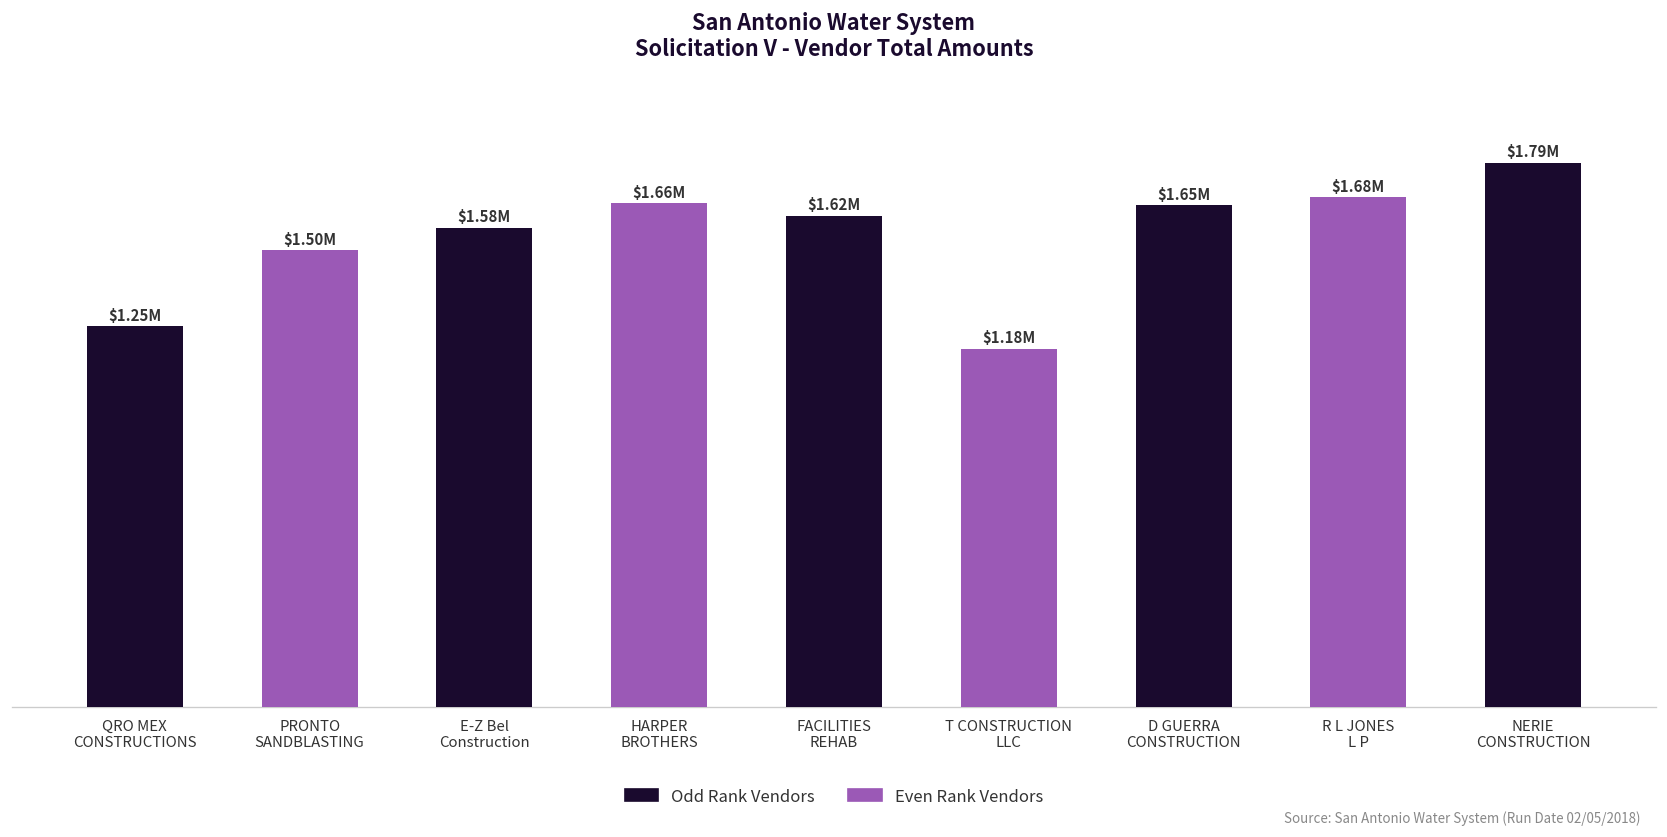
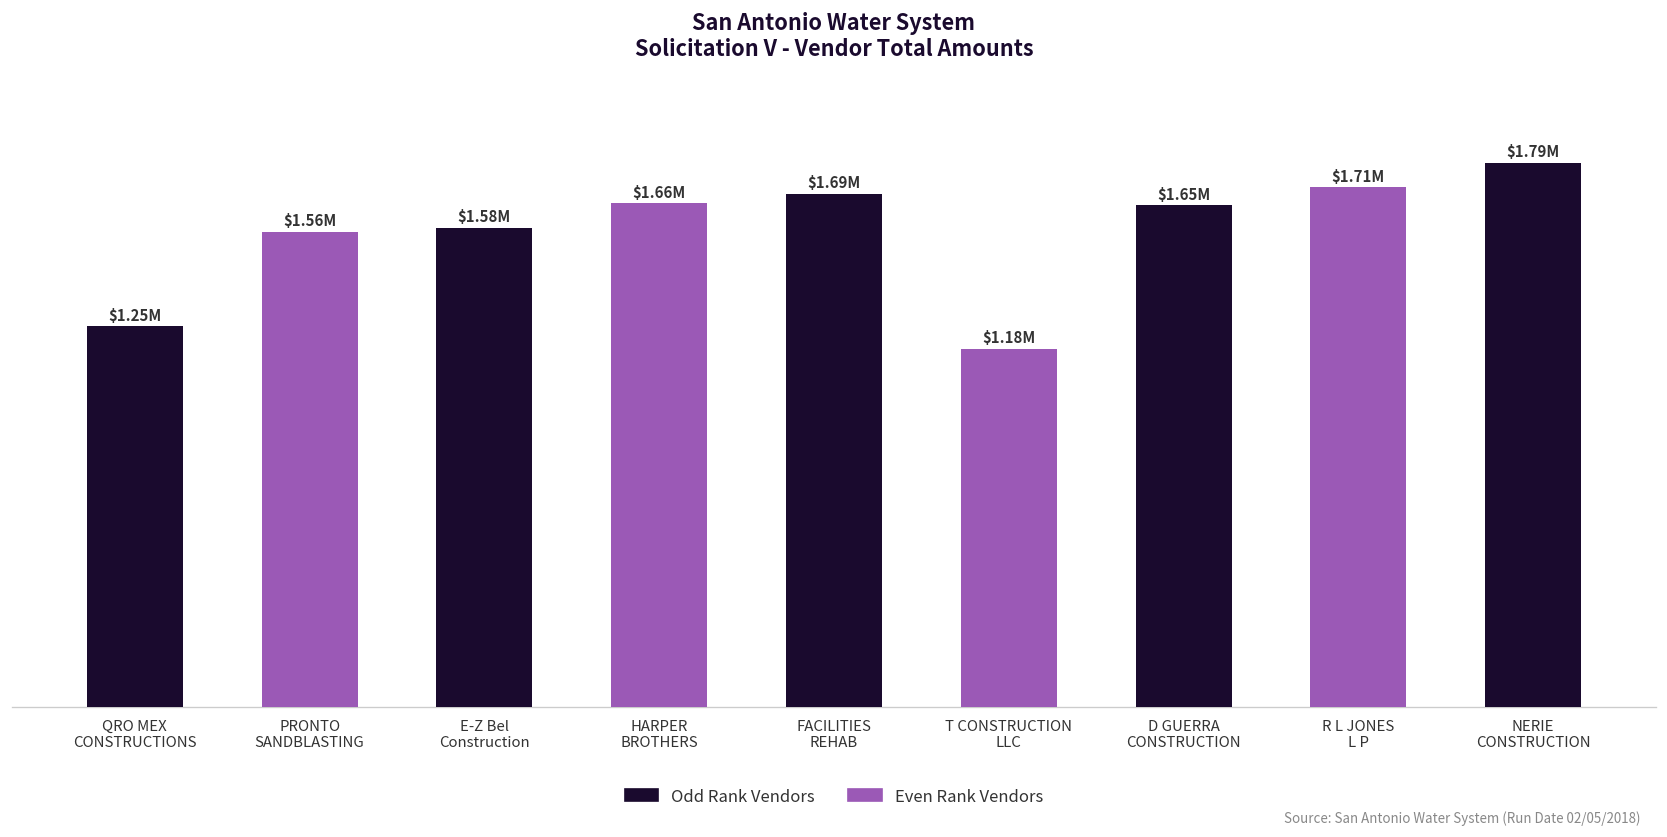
PRONTO SANDBLASTING: $1.50M -> $1.56M
FACILITIES REHAB: $1.62M -> $1.69M
R L JONES L P: $1.68M -> $1.71M
